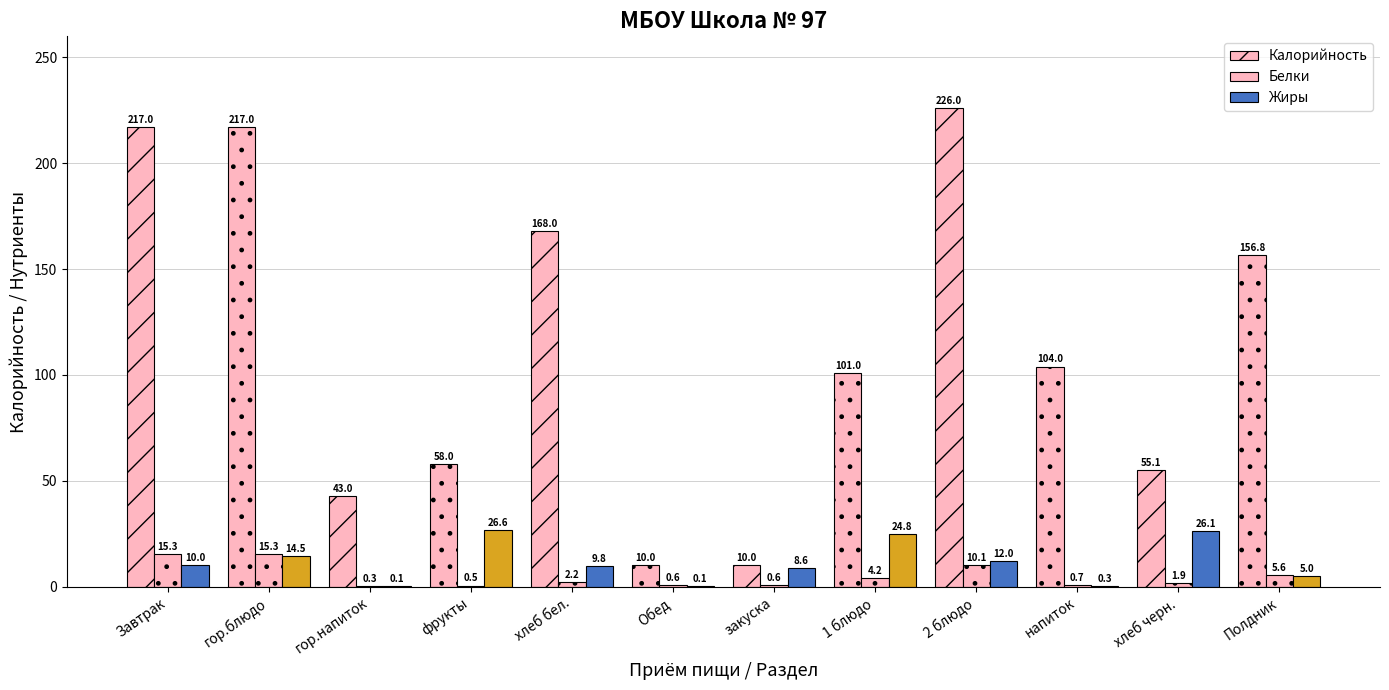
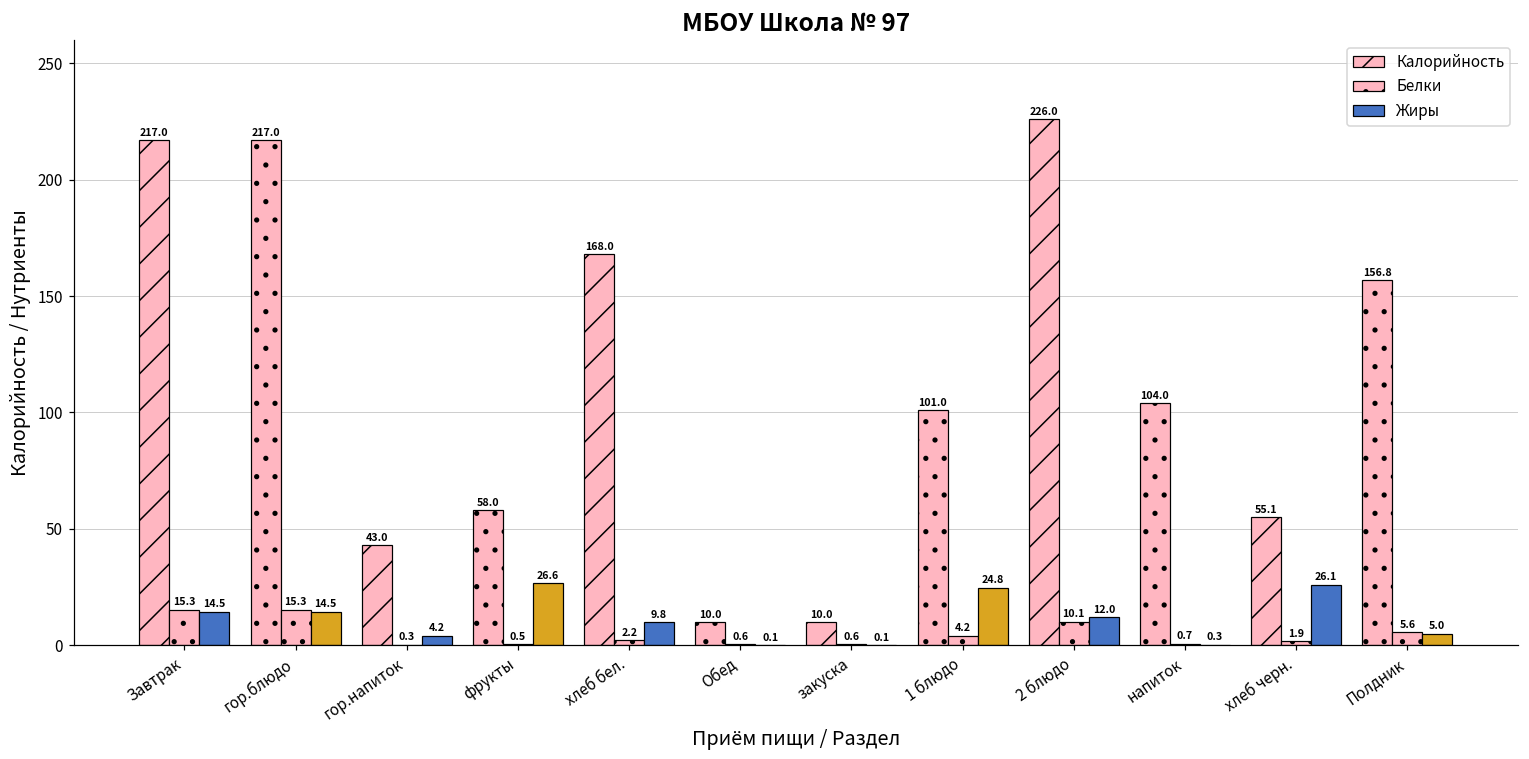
Жиры, Завтрак: 10.0 -> 14.5
Жиры, гор.напиток: 0.1 -> 4.2
Жиры, закуска: 8.6 -> 0.1
